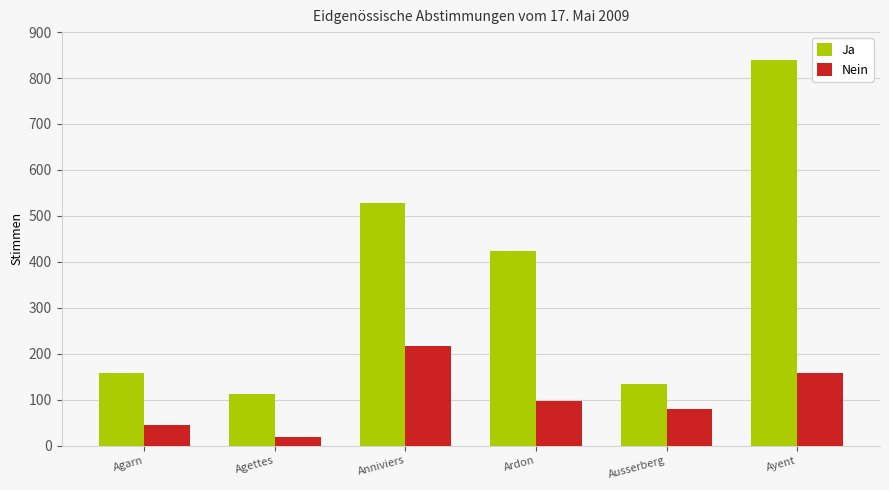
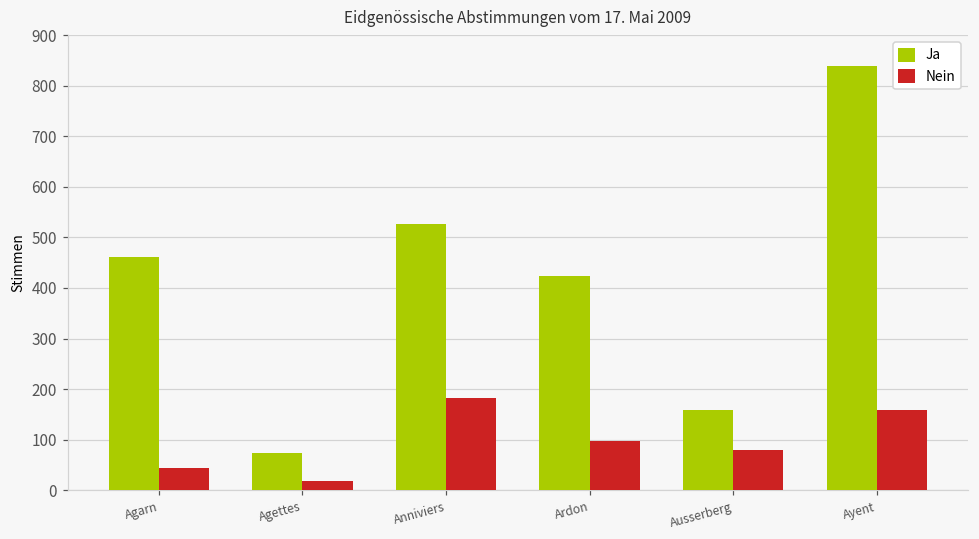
Ja, Agarn: 160 -> 460
Ja, Agettes: 110 -> 70
Nein, Anniviers: 220 -> 180
Ja, Ausserberg: 130 -> 160
